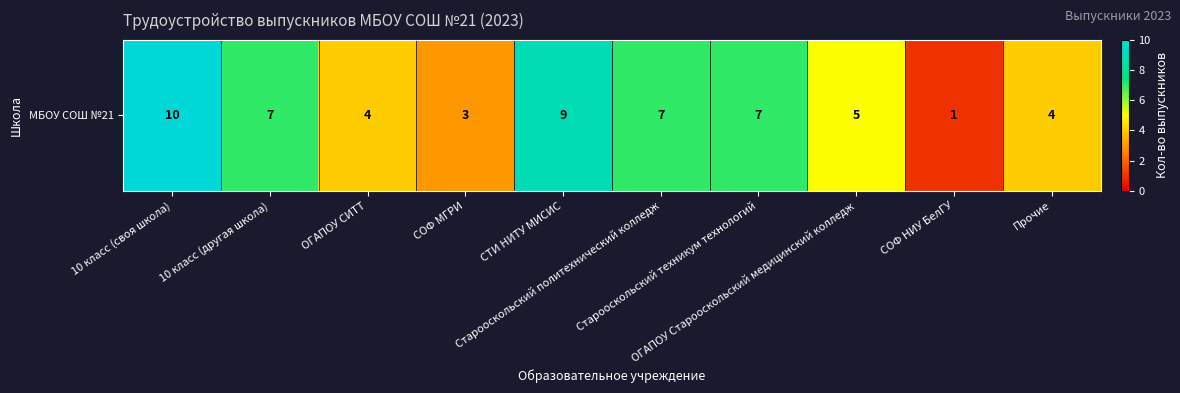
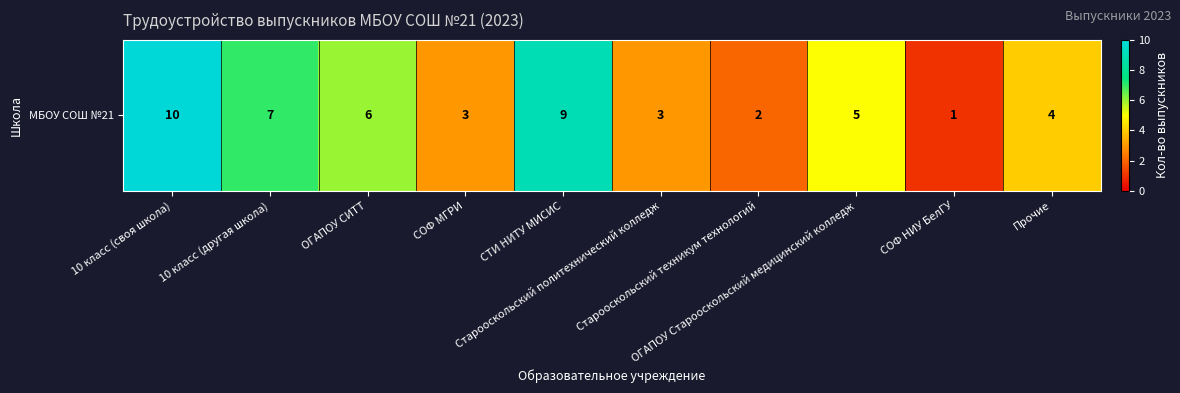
МБОУ СОШ №21, ОГАПОУ СИТТ: 4 -> 6
МБОУ СОШ №21, Старооскольский политехнический колледж: 7 -> 3
МБОУ СОШ №21, Старооскольский техникум технологий: 7 -> 2
